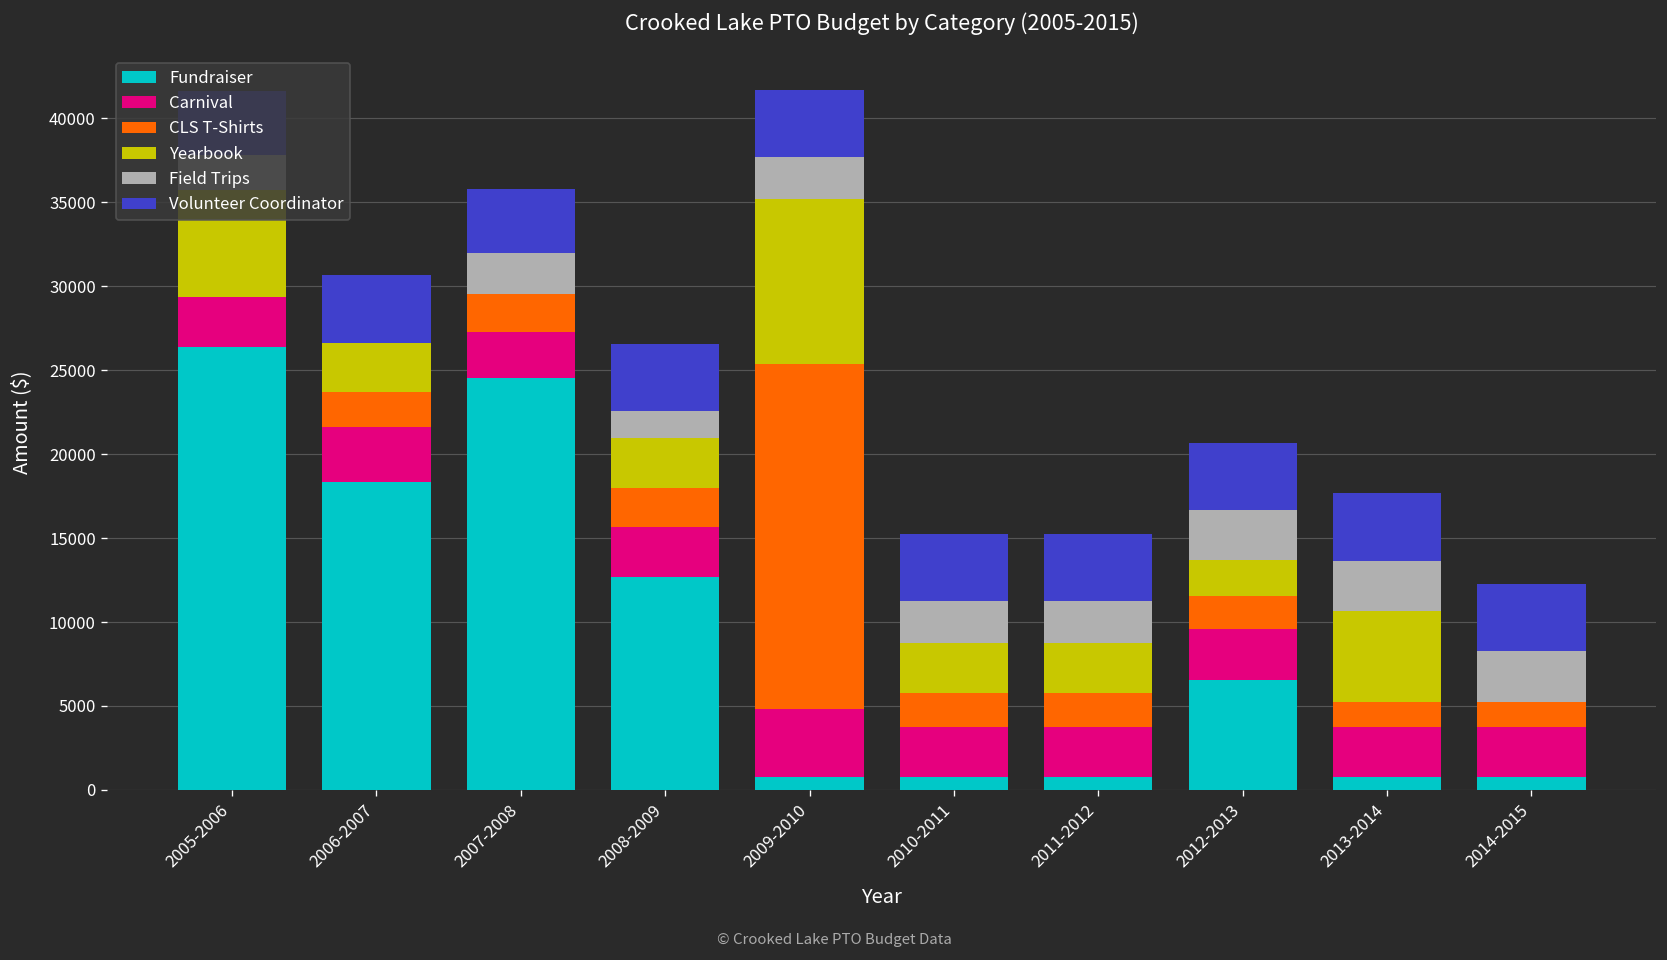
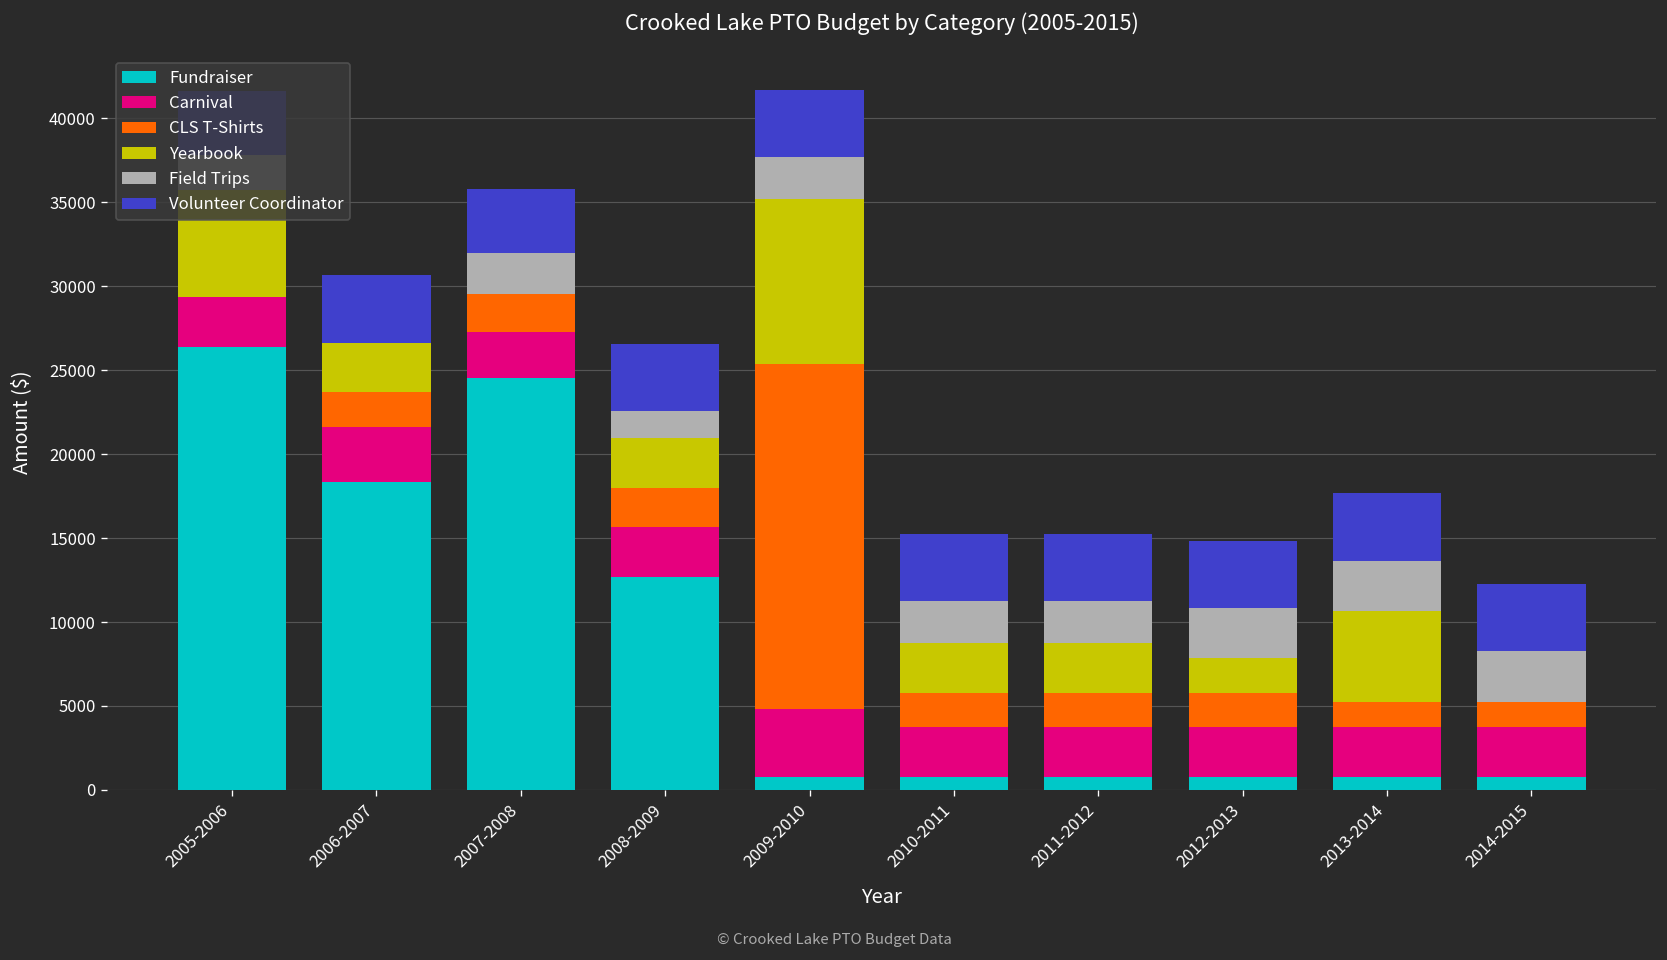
Fundraiser, 2012-2013: 6600 -> 800
